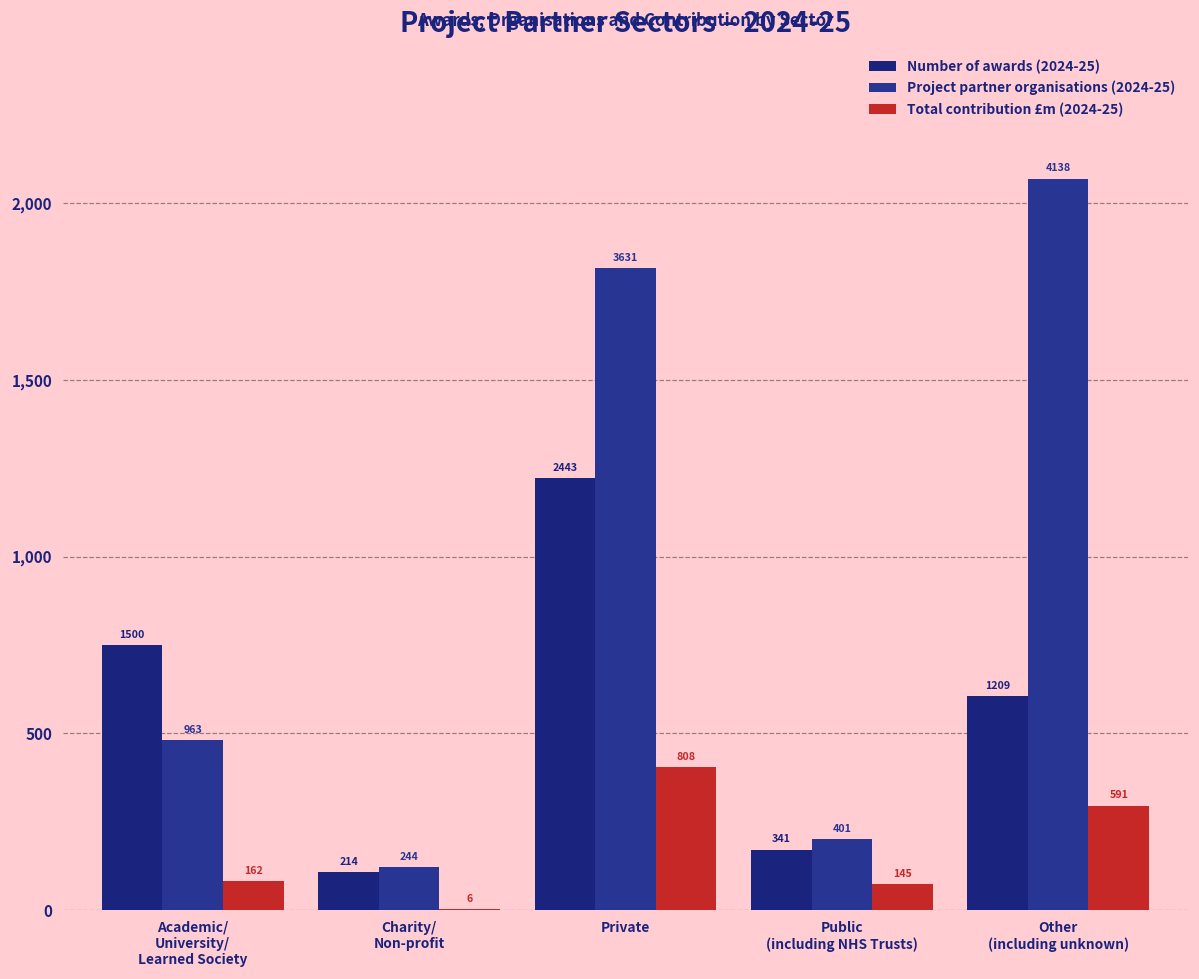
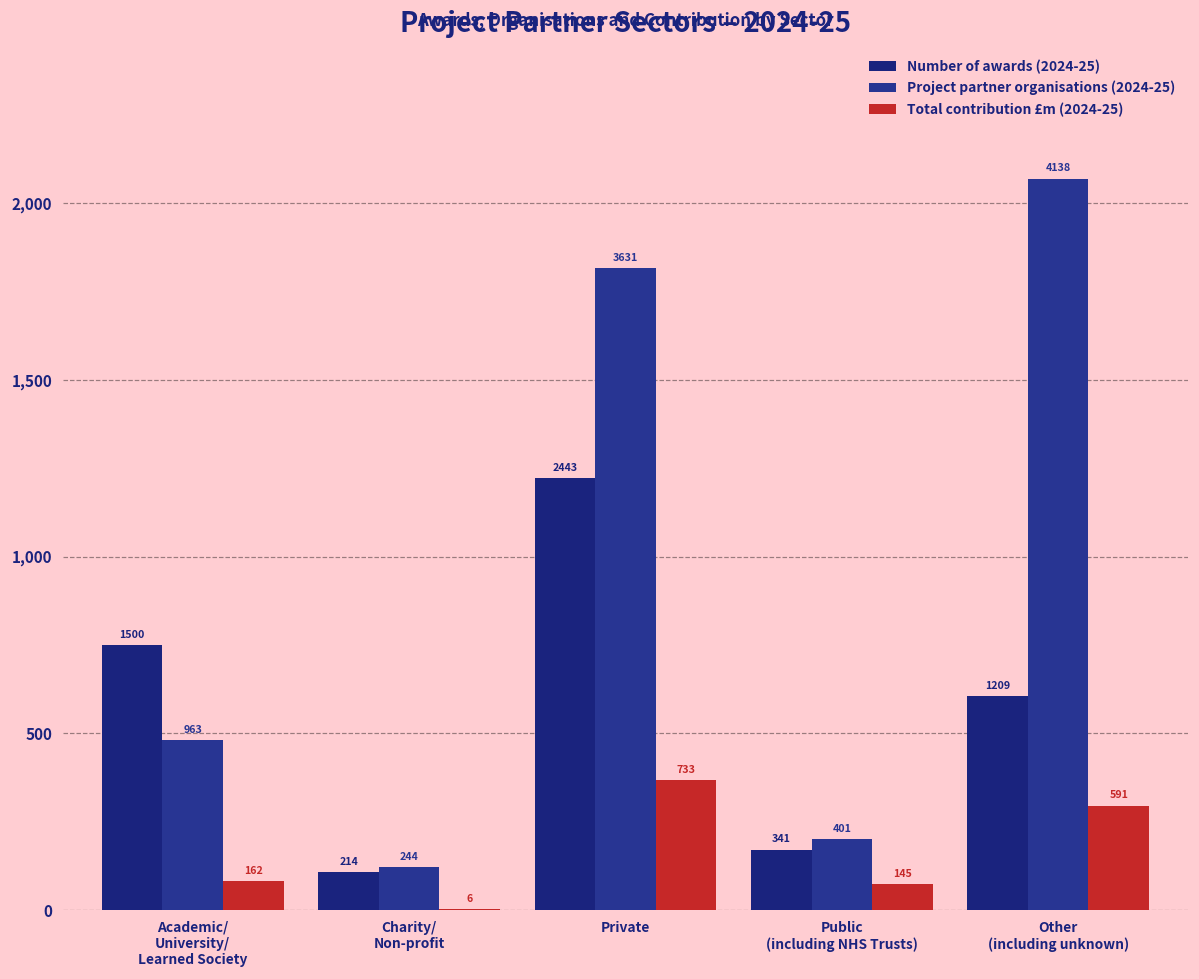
Total contribution £m (2024-25), Private: 808 -> 733
